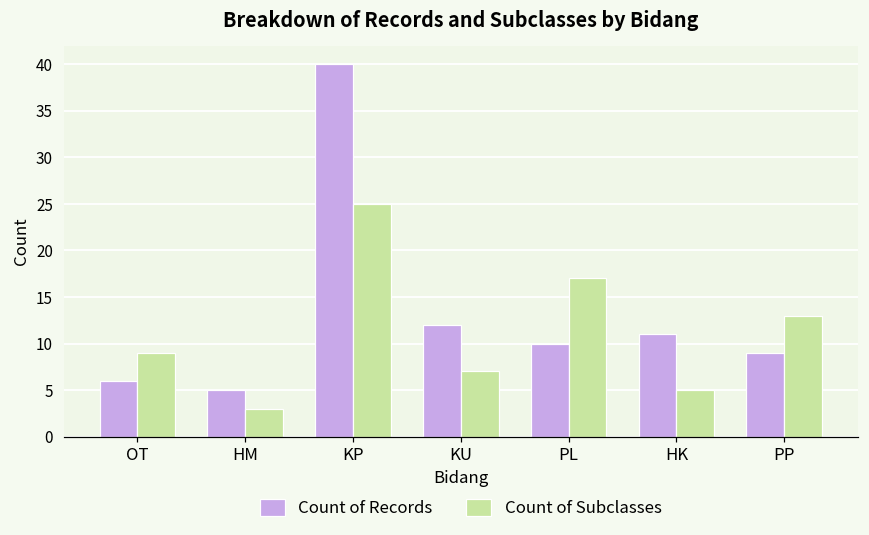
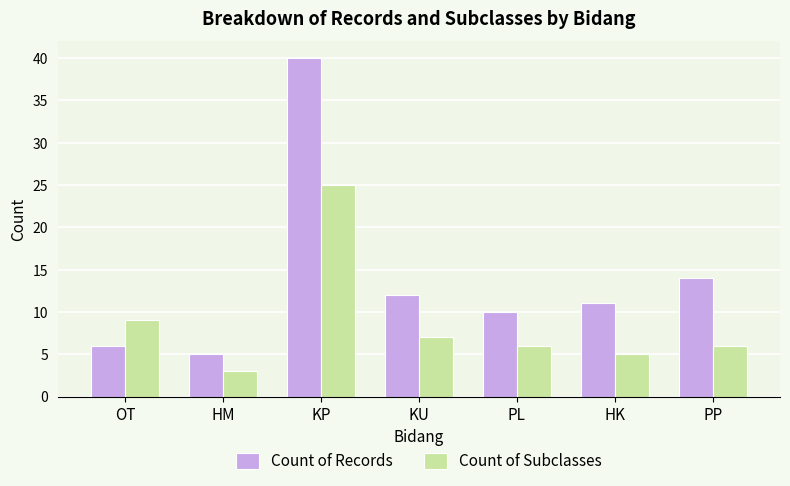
Count of Subclasses, PL: 17 -> 6
Count of Records, PP: 9 -> 14
Count of Subclasses, PP: 13 -> 6
